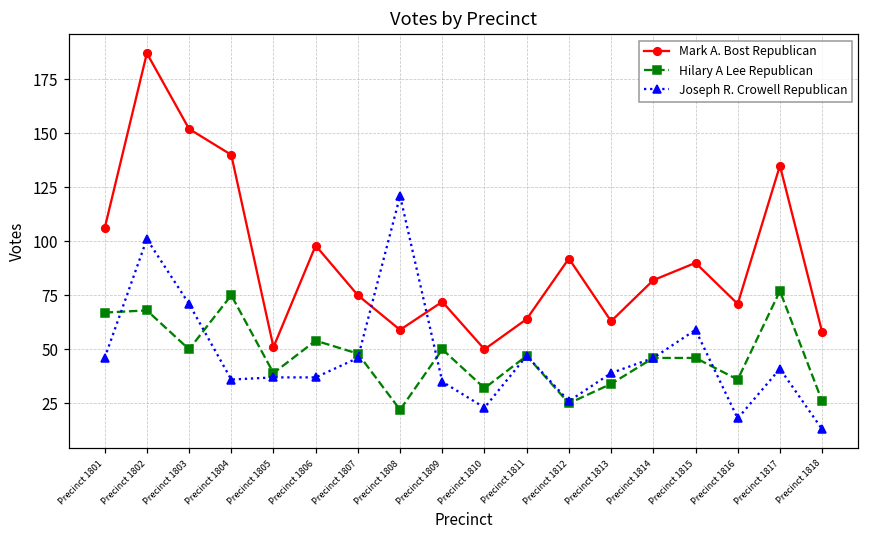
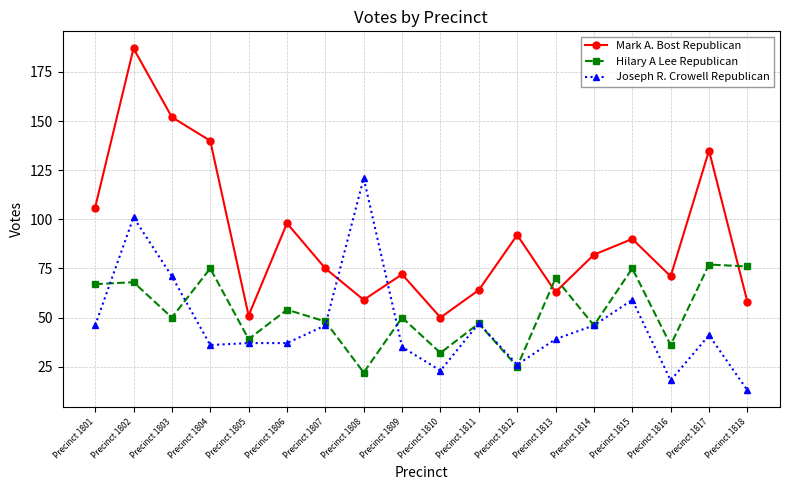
Hilary A Lee Republican, Precinct 1813: 34 -> 70
Hilary A Lee Republican, Precinct 1815: 46 -> 75
Hilary A Lee Republican, Precinct 1818: 26 -> 76
